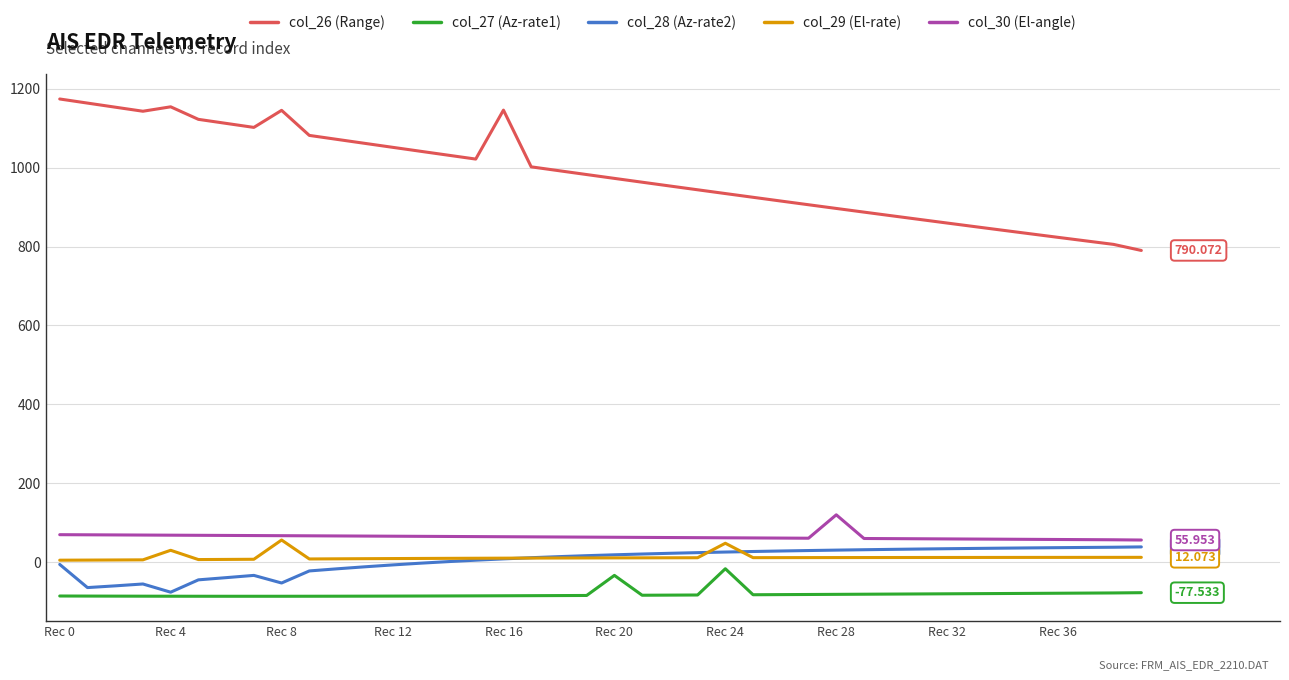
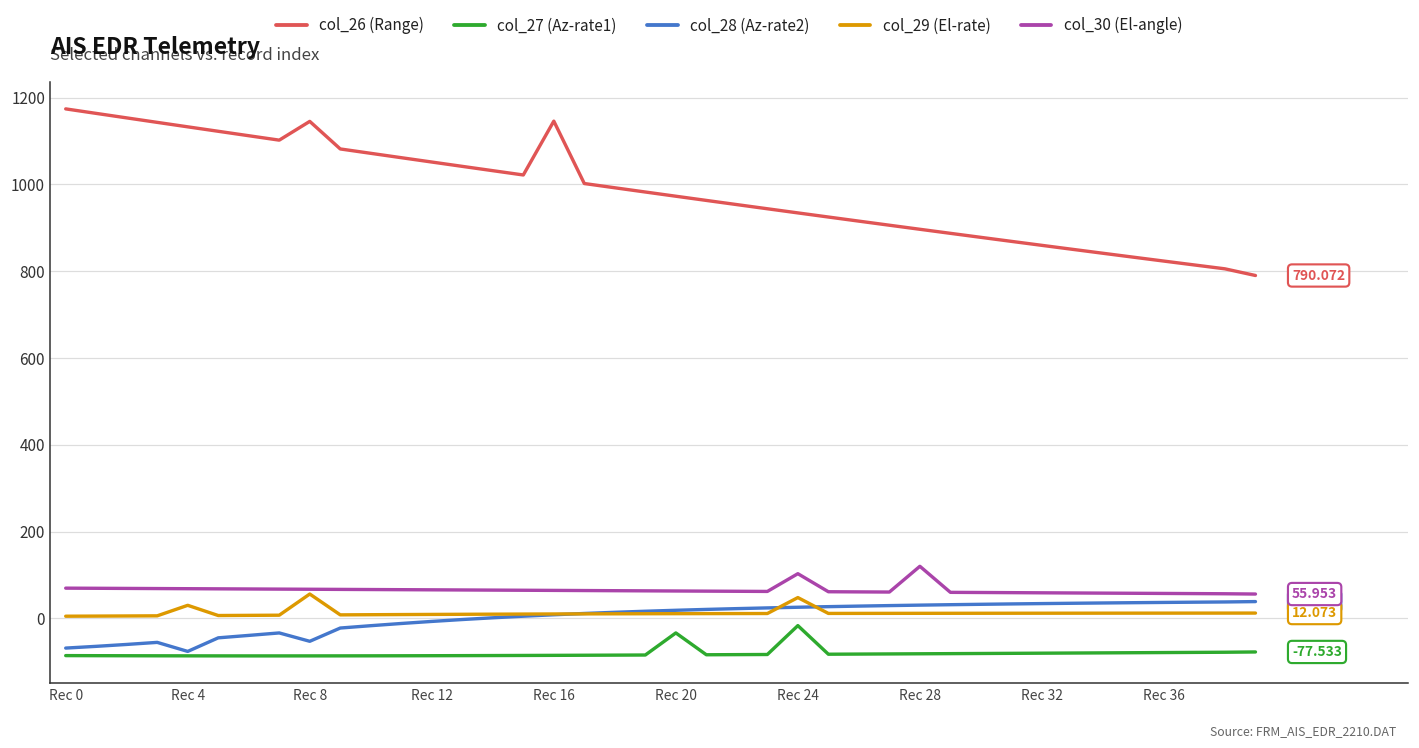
col_28 (Az-rate2), Rec 0: -10 -> -70
col_26 (Range), Rec 4: 1150 -> 1130
col_30 (El-angle), Rec 24: 60 -> 100
